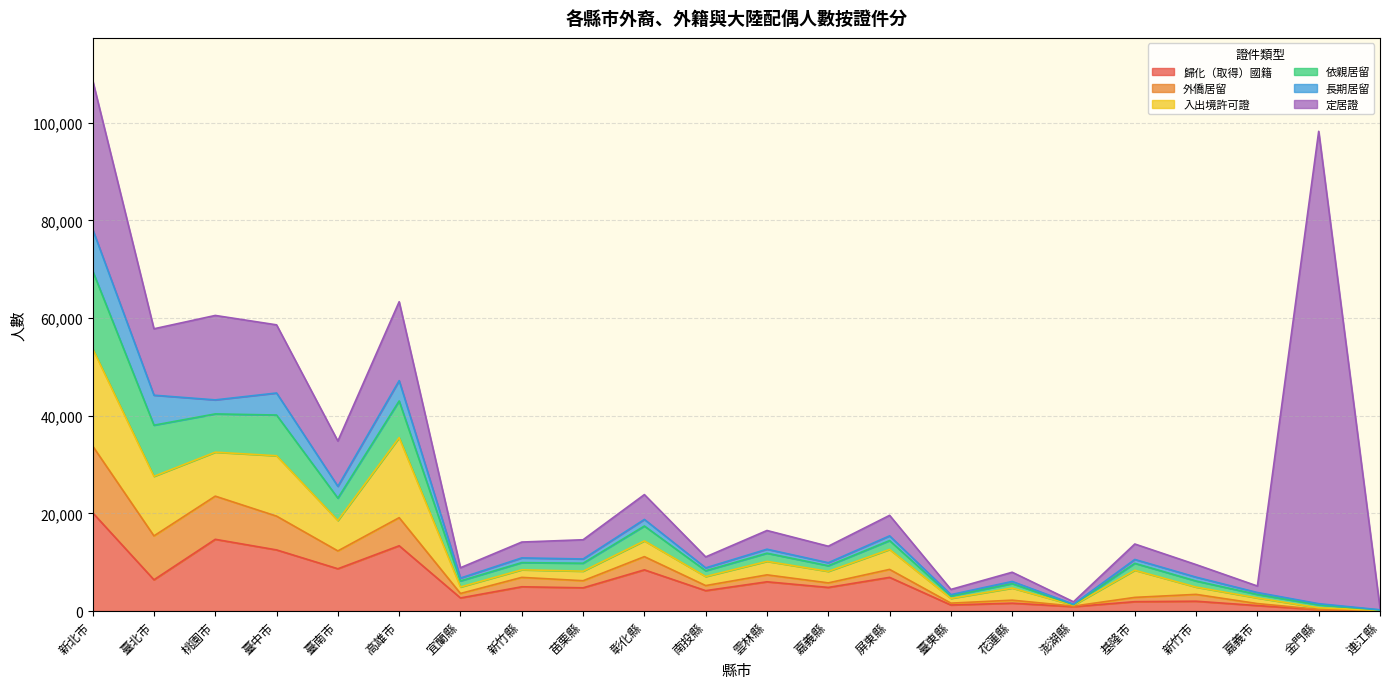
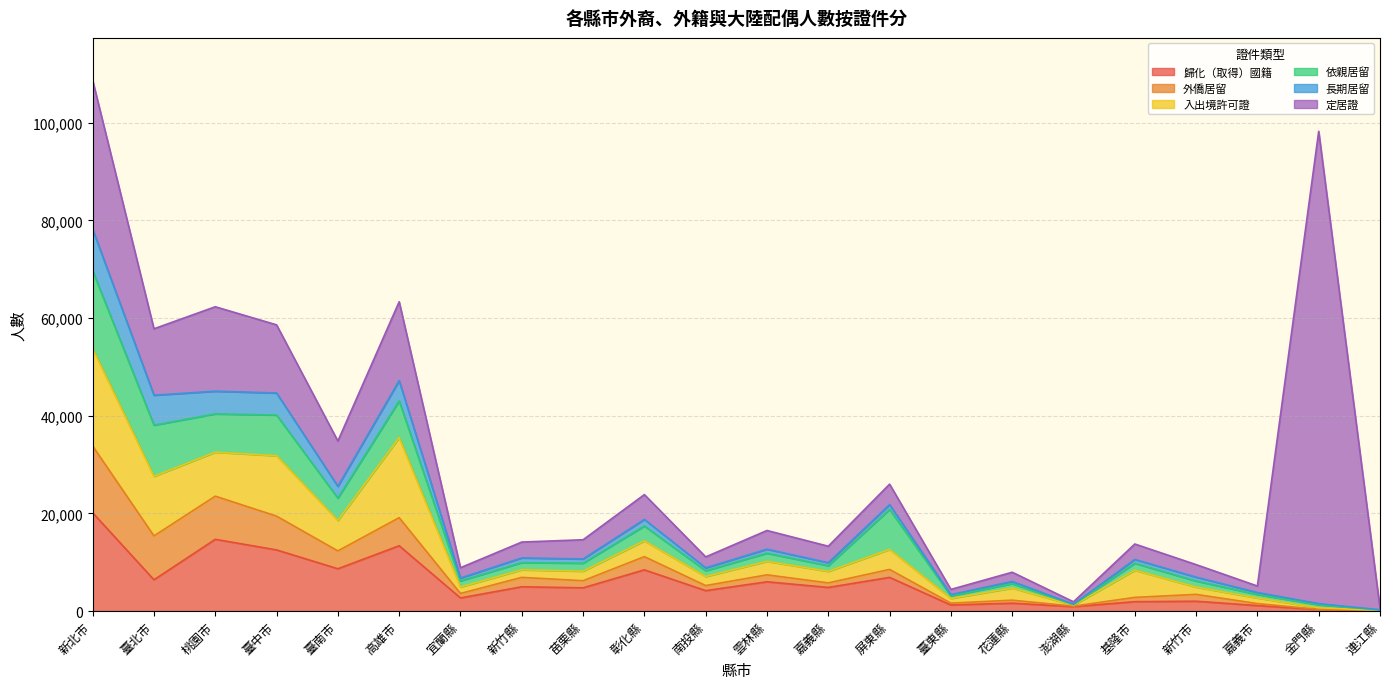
長期居留, 桃園市: 3,000 -> 5,000
依親居留, 屏東縣: 2,000 -> 8,000
